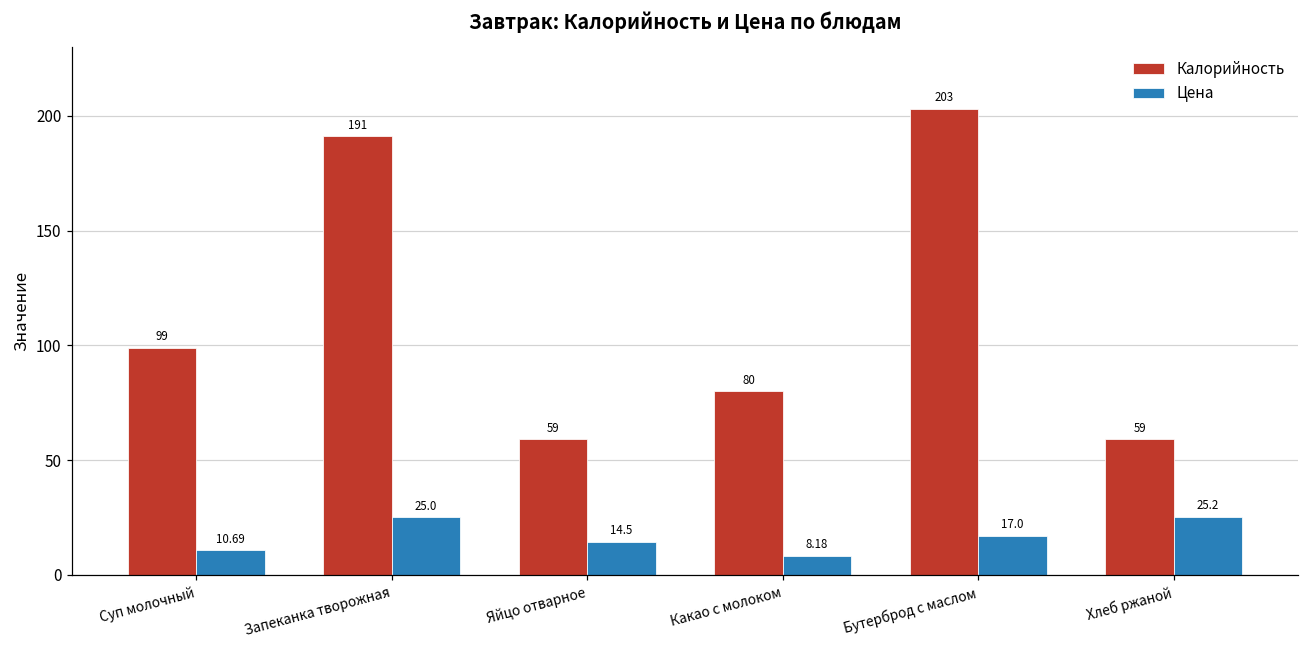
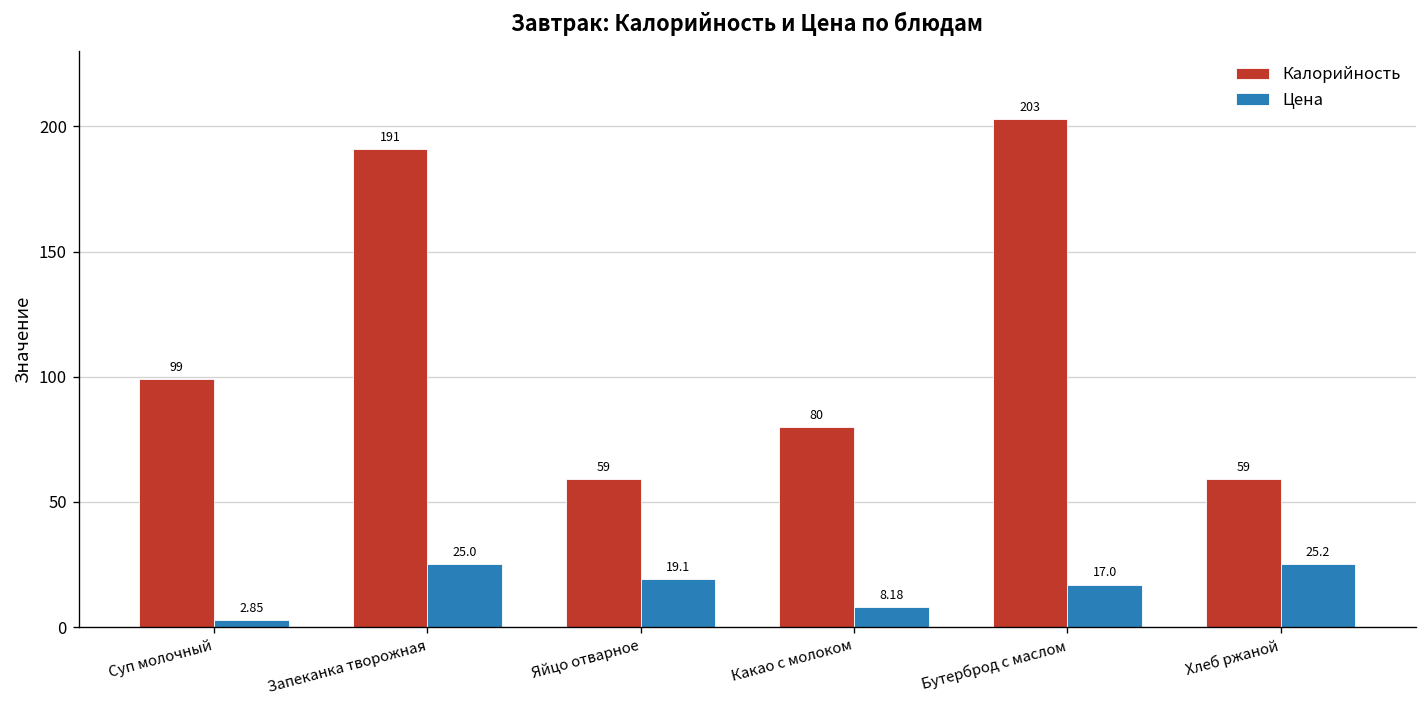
Цена, Суп молочный: 10.69 -> 2.85
Цена, Яйцо отварное: 14.5 -> 19.1
